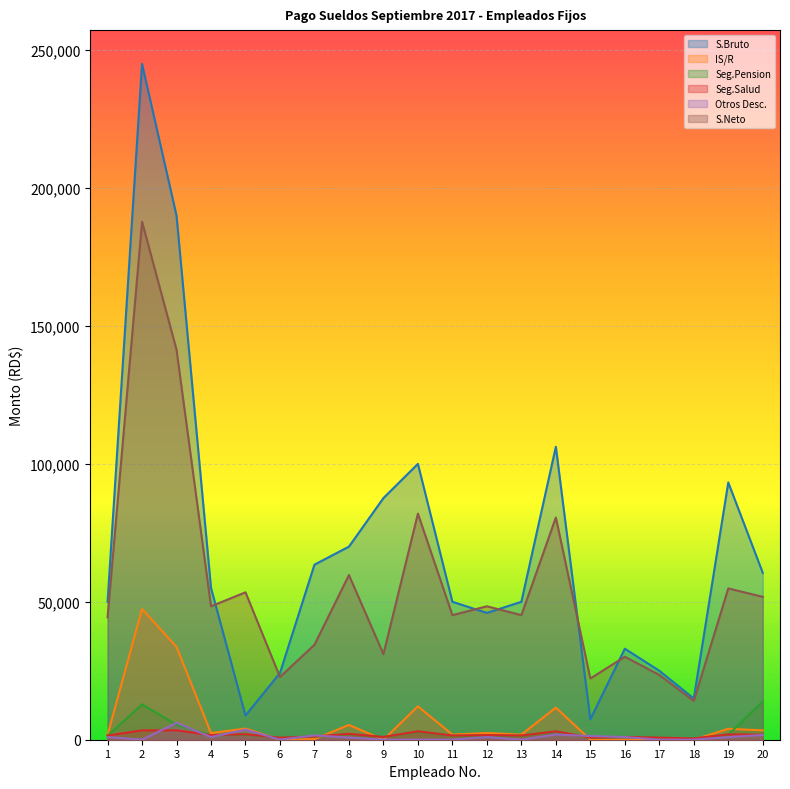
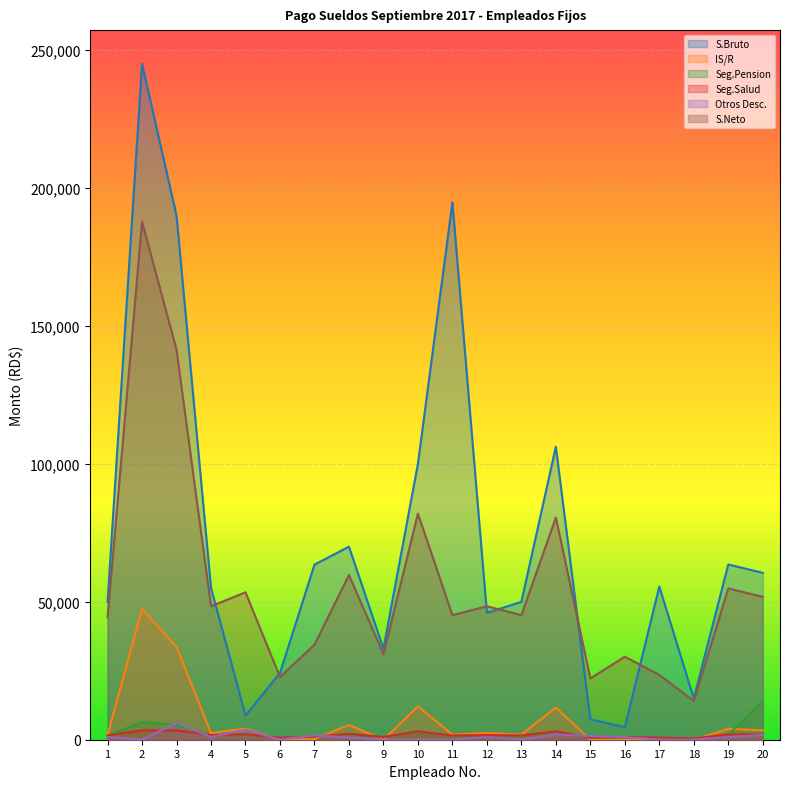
Seg.Pension, 2: 13,000 -> 6,000
S.Bruto, 9: 88,000 -> 33,000
S.Bruto, 11: 50,000 -> 195,000
S.Bruto, 16: 33,000 -> 5,000
S.Bruto, 17: 25,000 -> 56,000
S.Bruto, 19: 93,000 -> 64,000
